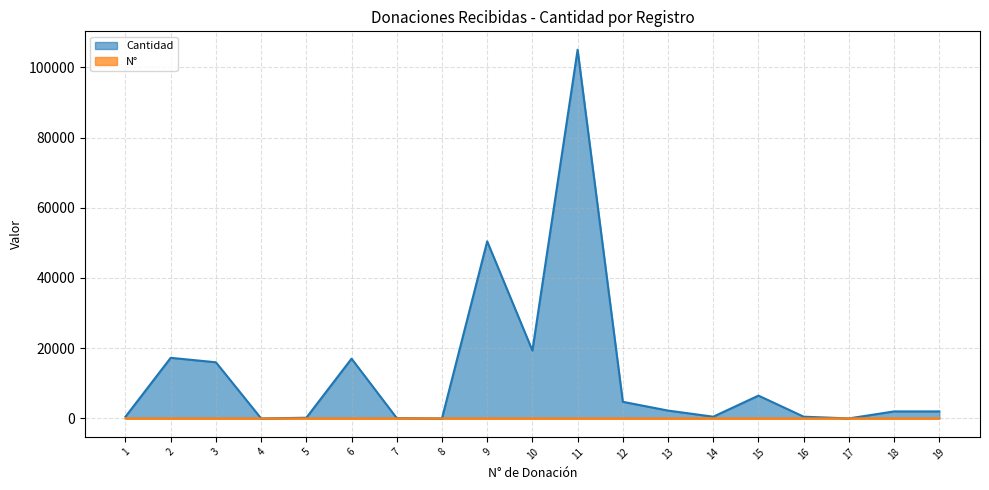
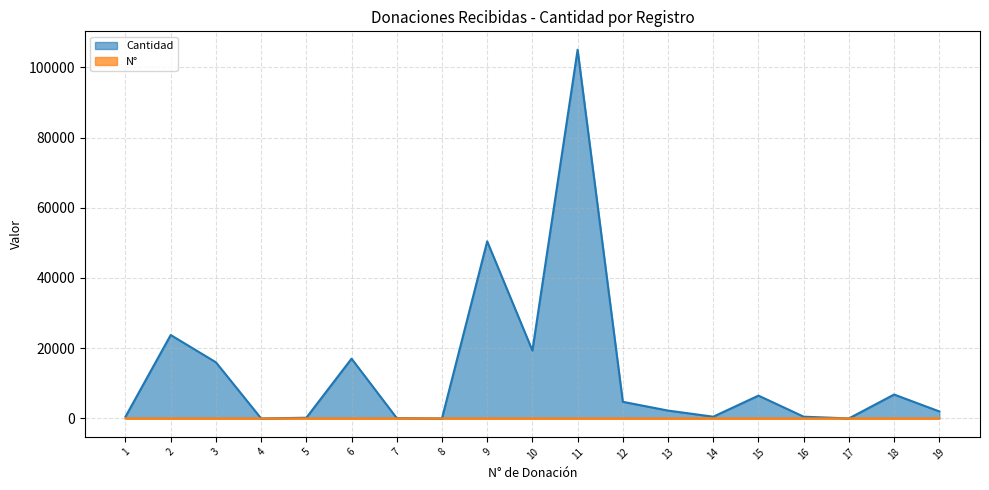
Cantidad, 2: 17000 -> 24000
Cantidad, 18: 2000 -> 7000
